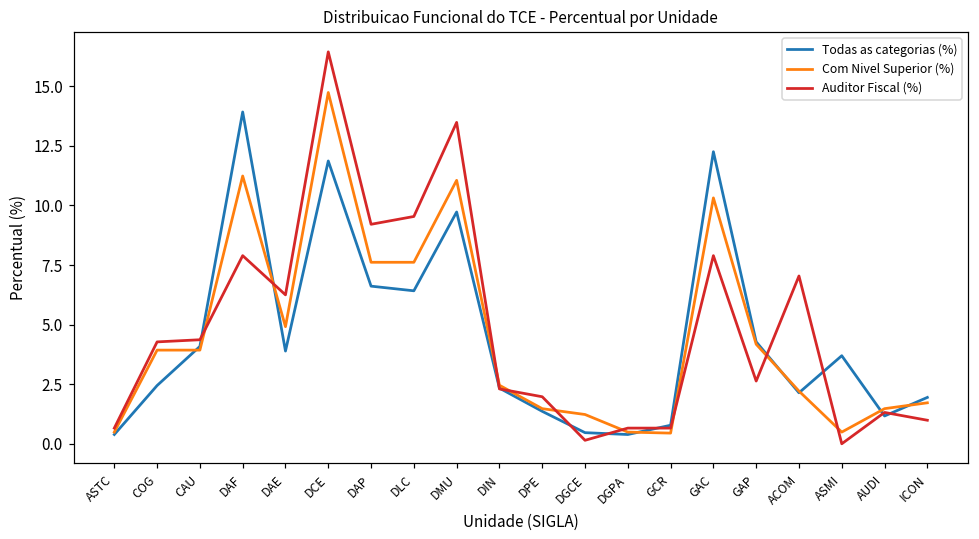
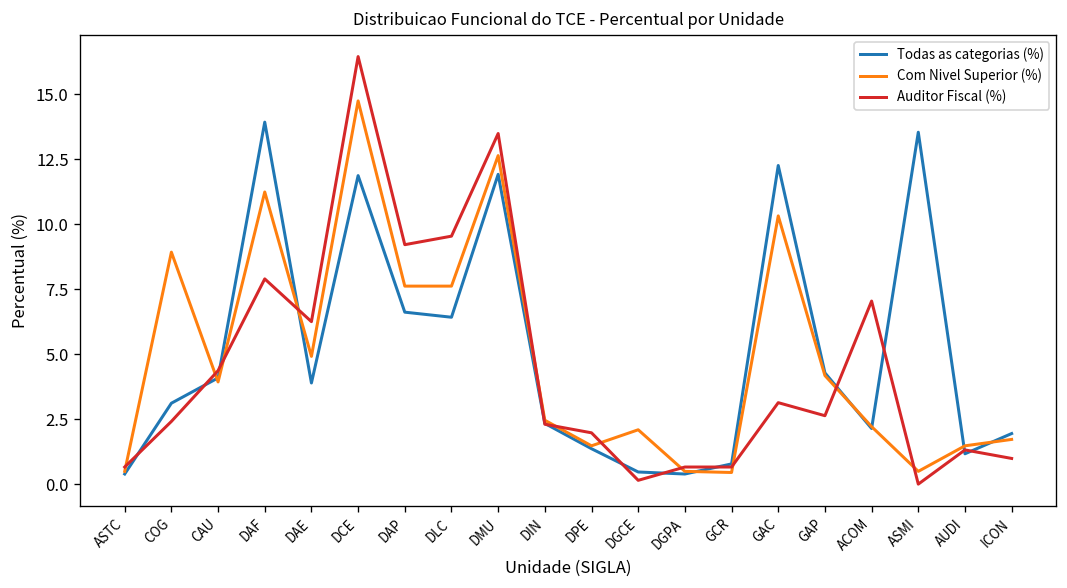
Todas as categorias (%), COG: 2.4 -> 3.1
Com Nivel Superior (%), COG: 3.9 -> 8.9
Auditor Fiscal (%), COG: 4.3 -> 2.4
Todas as categorias (%), DMU: 9.7 -> 11.9
Com Nivel Superior (%), DMU: 11.1 -> 12.6
Com Nivel Superior (%), DGCE: 1.2 -> 2.1
Auditor Fiscal (%), GAC: 7.9 -> 3.1
Todas as categorias (%), ASMI: 3.7 -> 13.5
